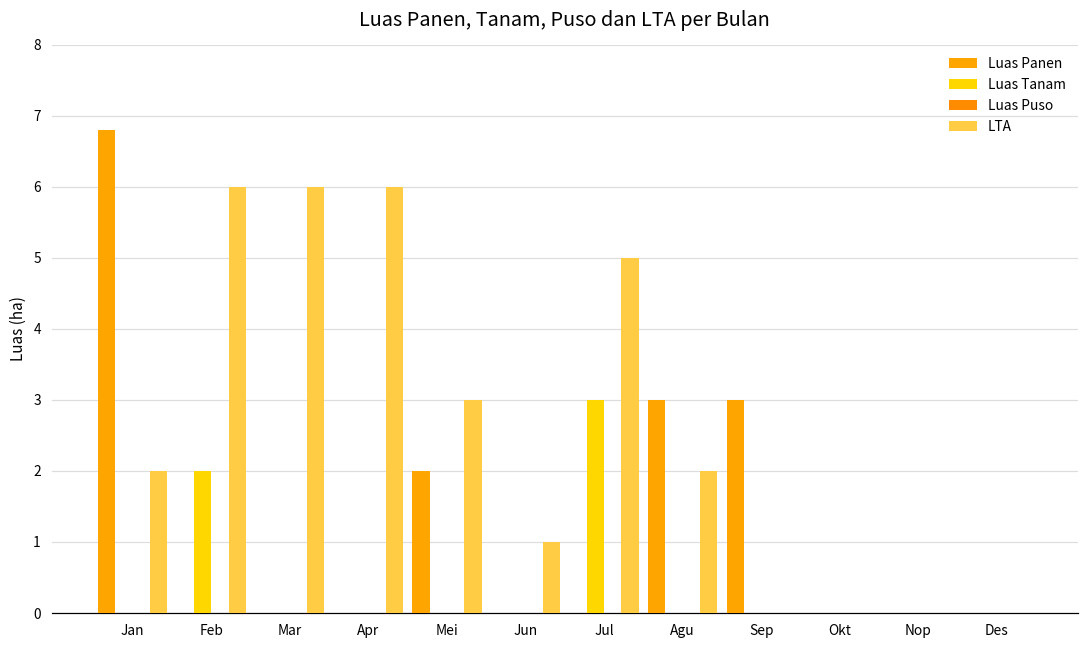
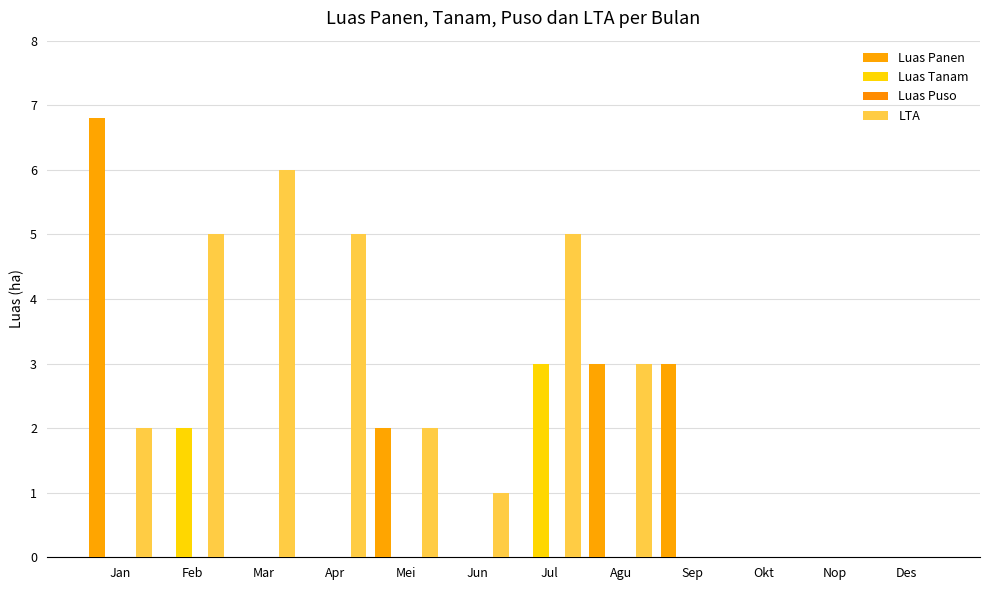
LTA, Feb: 6 -> 5
LTA, Apr: 6 -> 5
LTA, Mei: 3 -> 2
LTA, Agu: 2 -> 3
